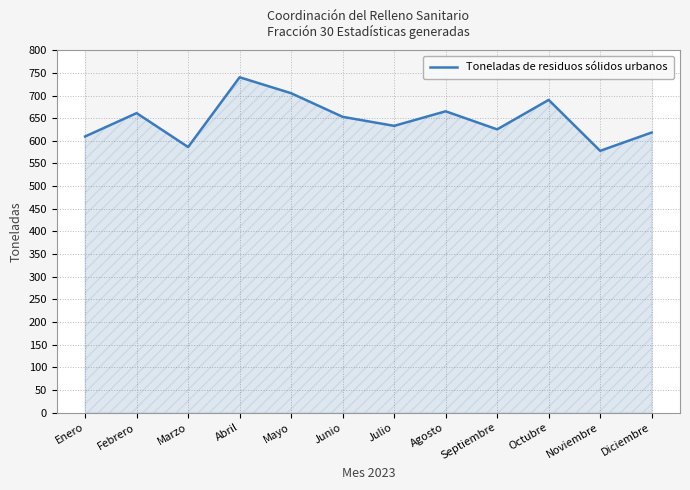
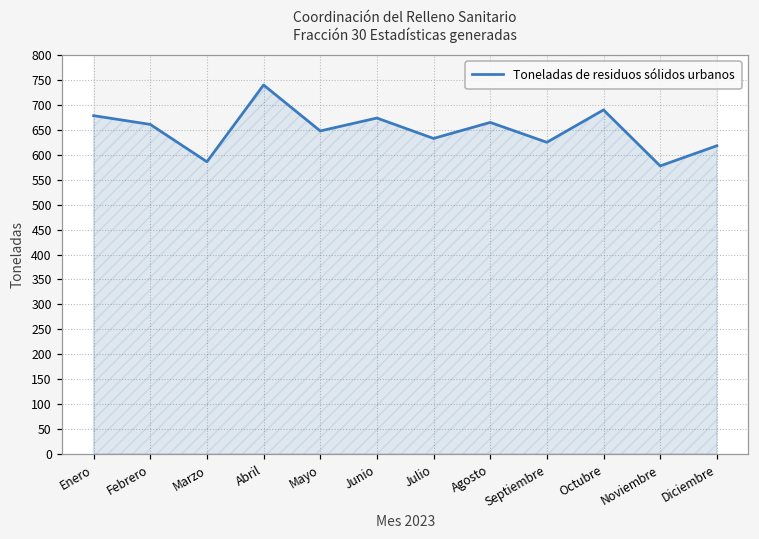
Toneladas de residuos sólidos urbanos, Enero: 610 -> 680
Toneladas de residuos sólidos urbanos, Mayo: 710 -> 650
Toneladas de residuos sólidos urbanos, Junio: 650 -> 670
